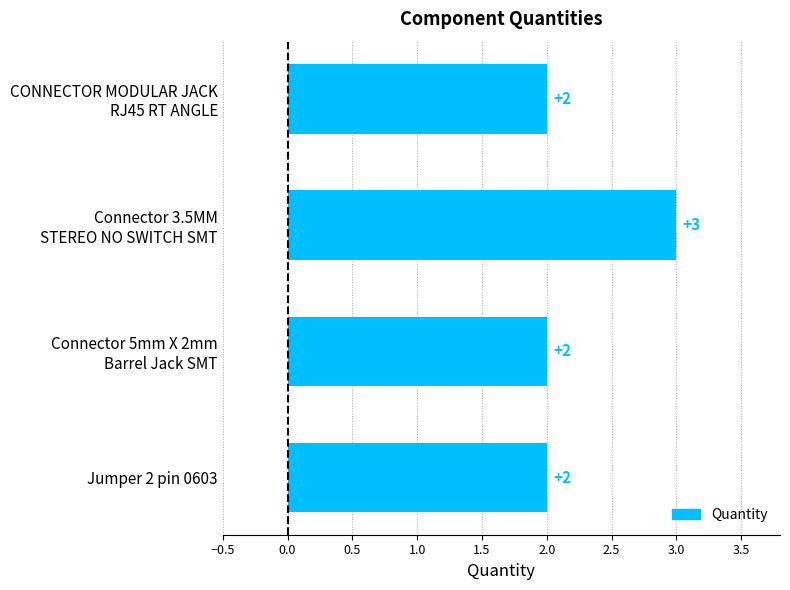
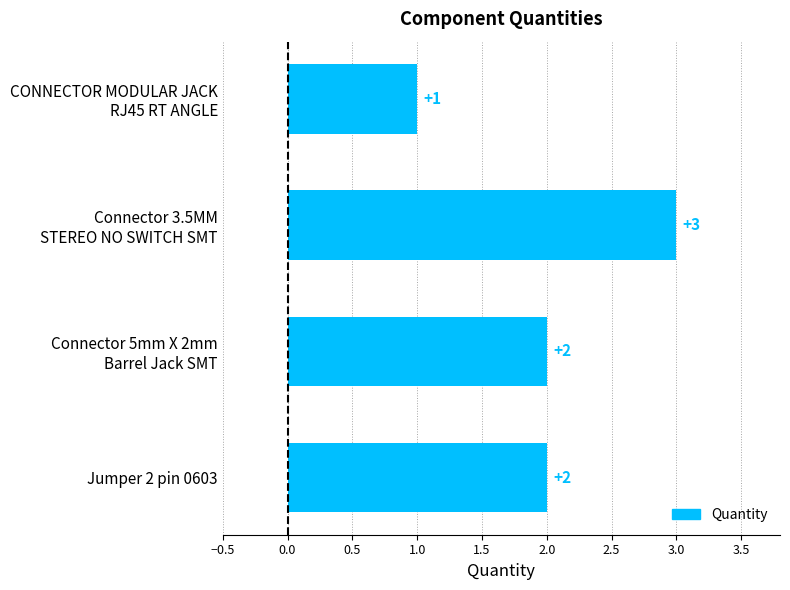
CONNECTOR MODULAR JACK RJ45 RT ANGLE: +2 -> +1
